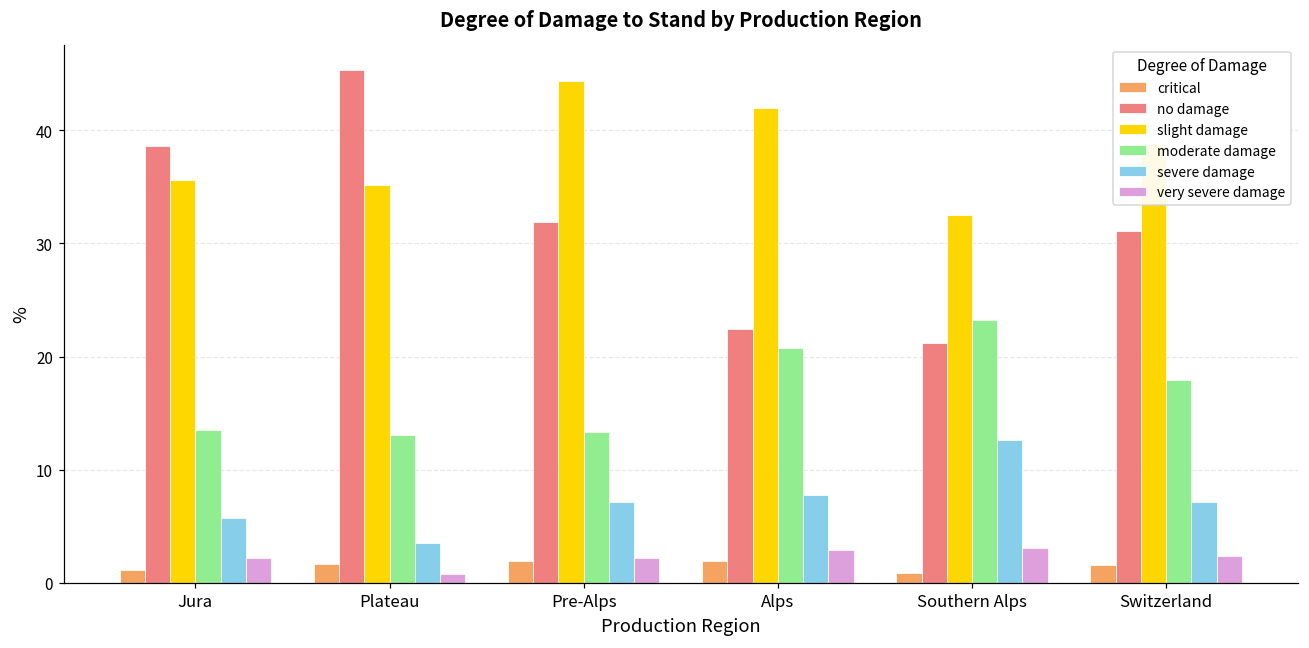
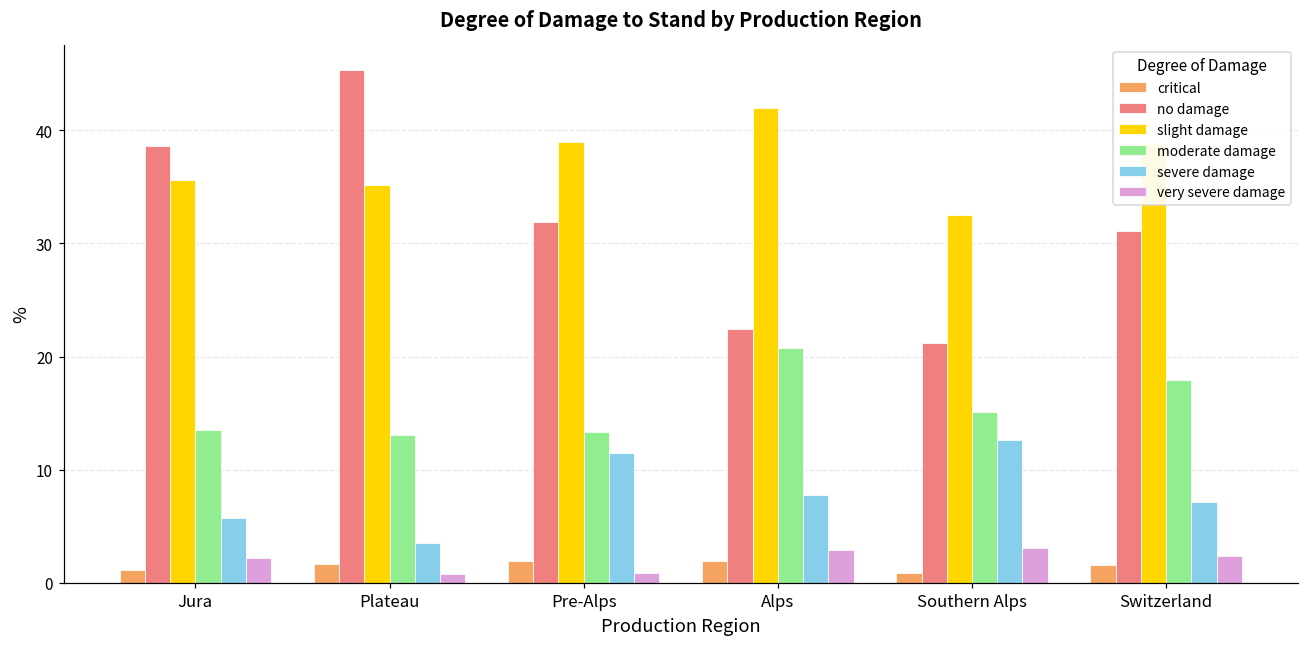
slight damage, Pre-Alps: 44.4 -> 39.0
severe damage, Pre-Alps: 7.1 -> 11.5
very severe damage, Pre-Alps: 2.2 -> 0.9
moderate damage, Southern Alps: 23.2 -> 15.1
